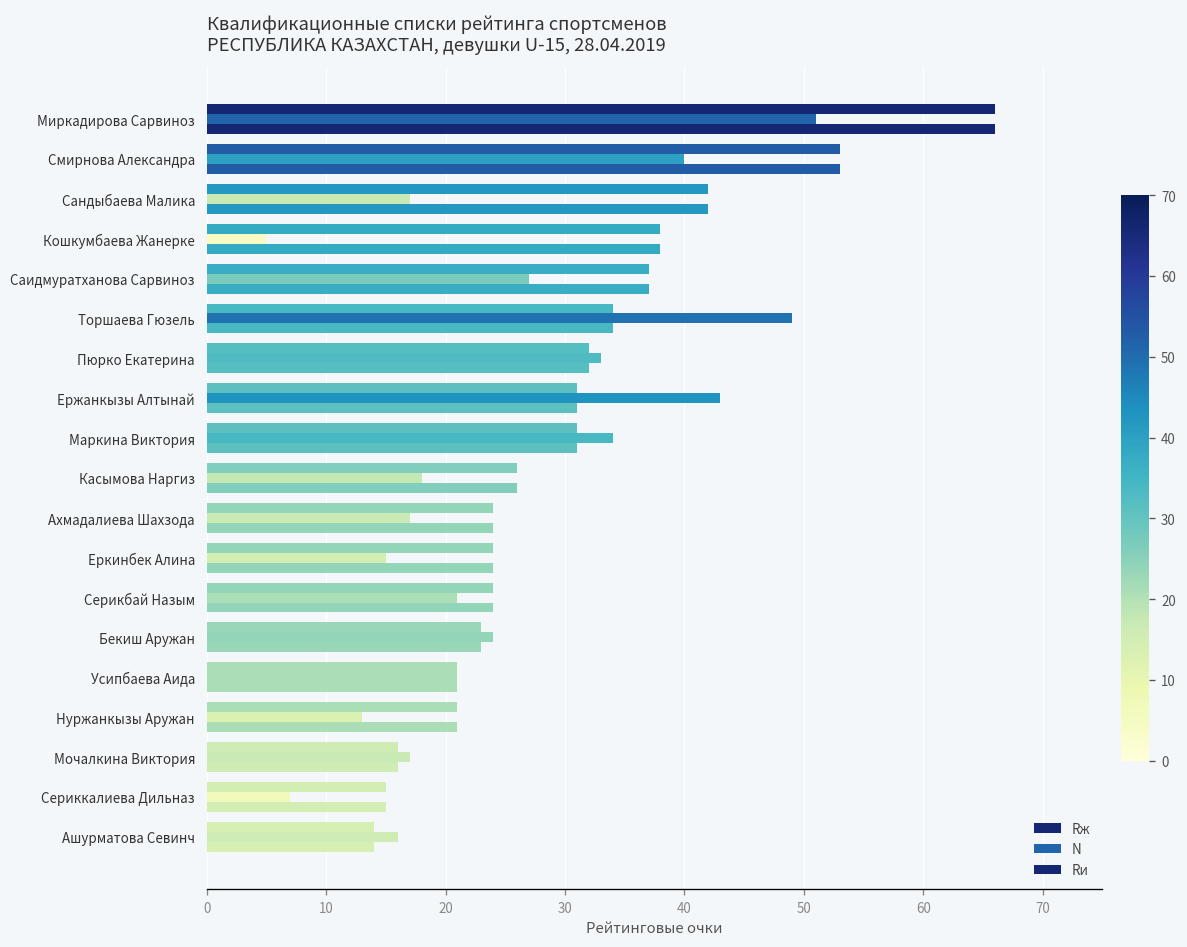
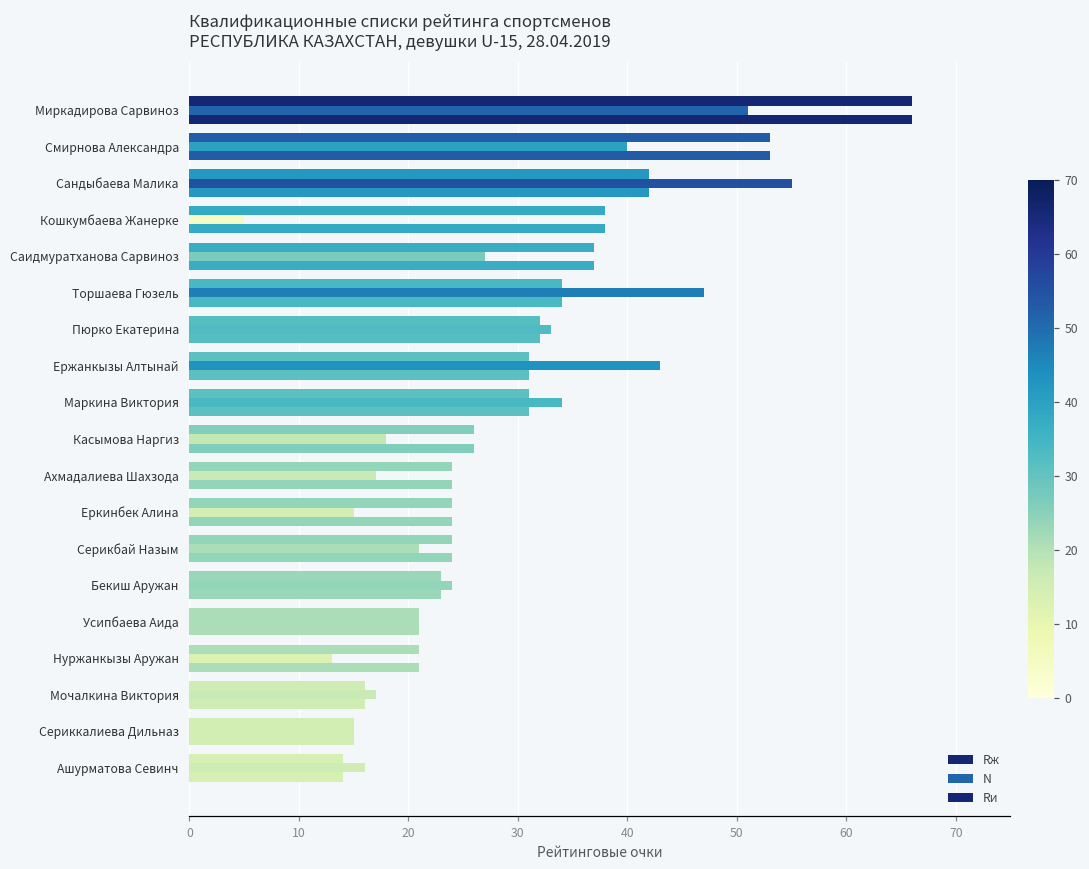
N, Сандыбаева Малика: 17 -> 55
N, Торшаева Гюзель: 49 -> 47
N, Сериккалиева Дильназ: 7 -> 15
